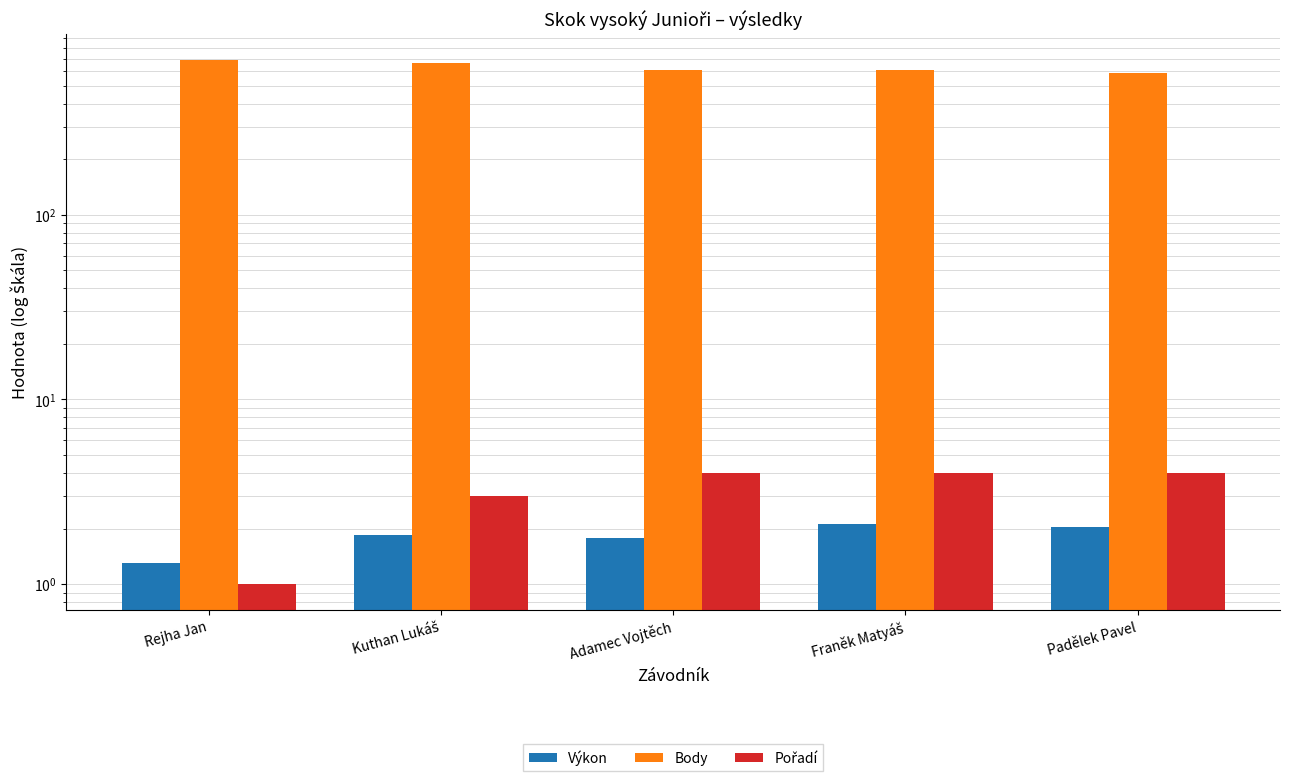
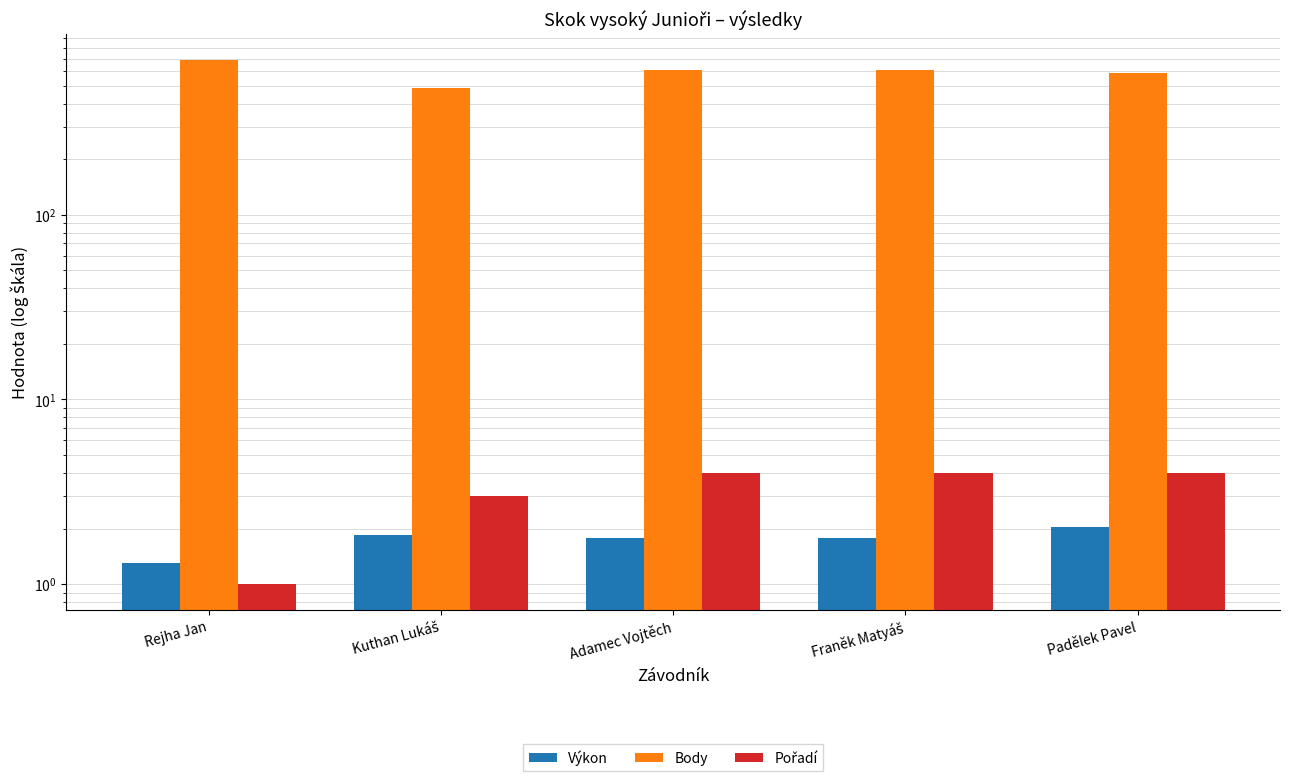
Body, Kuthan Lukáš: 660 -> 490
Výkon, Franěk Matyáš: 2.1 -> 1.8
